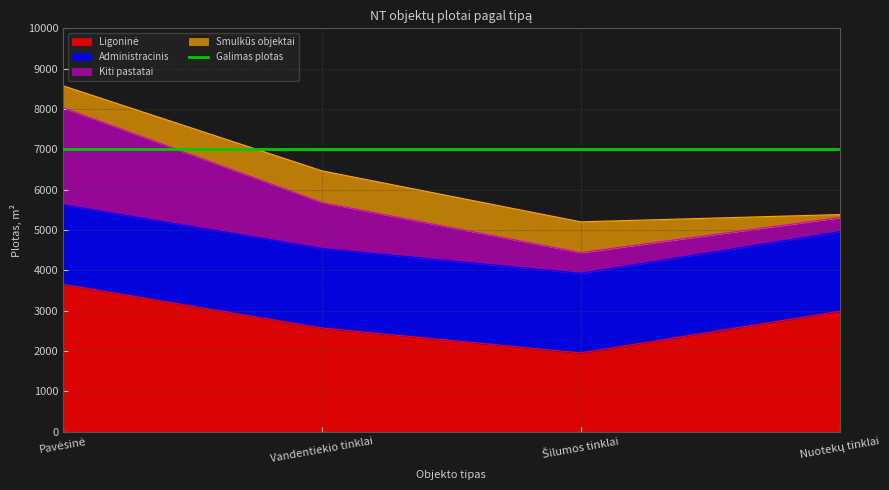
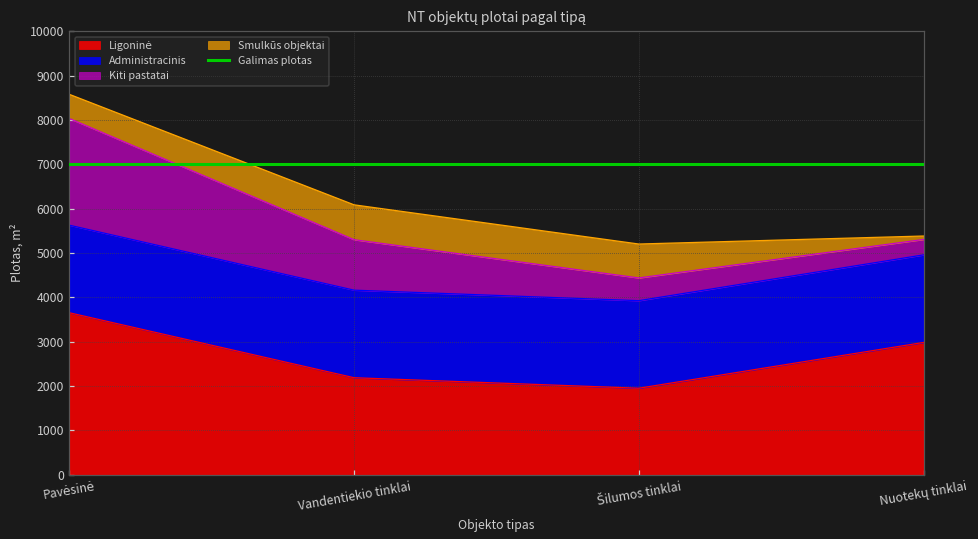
Ligoninė, Vandentiekio tinklai: 2600 -> 2200
